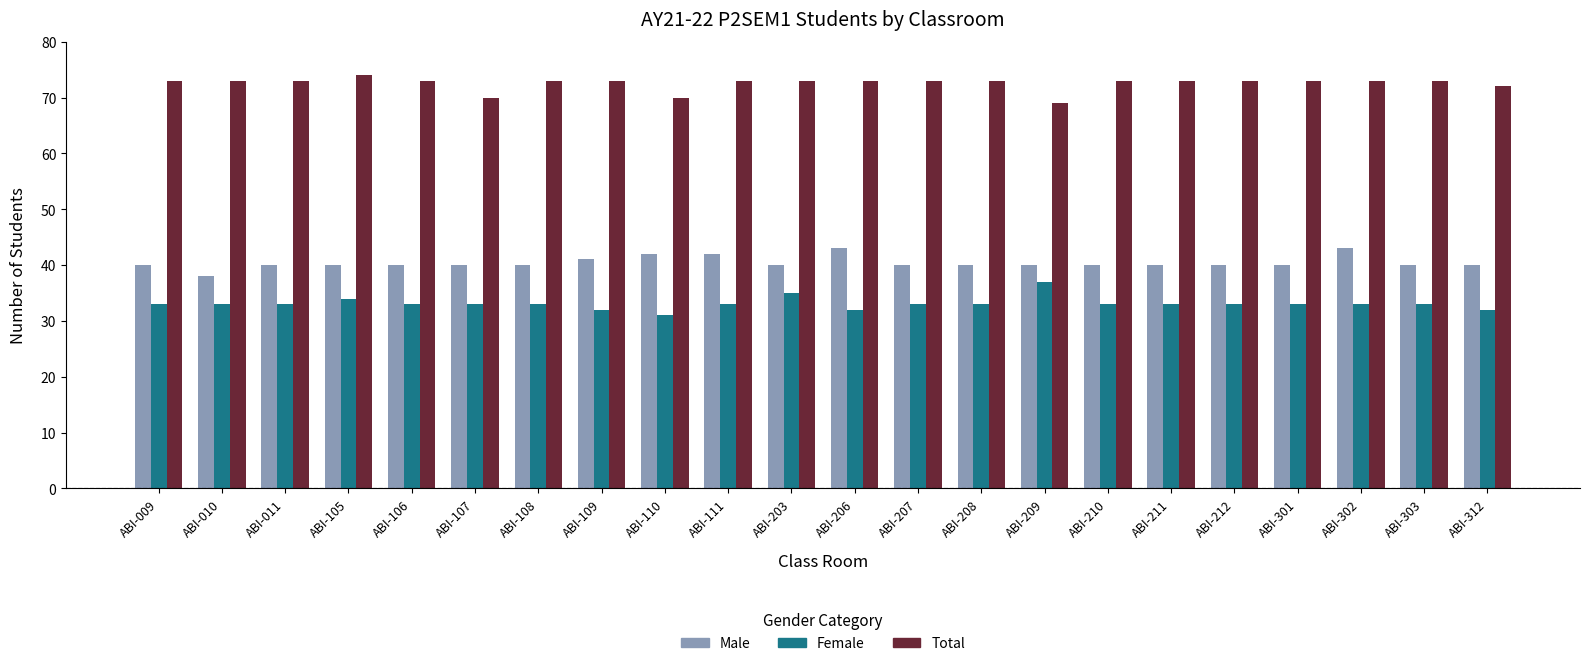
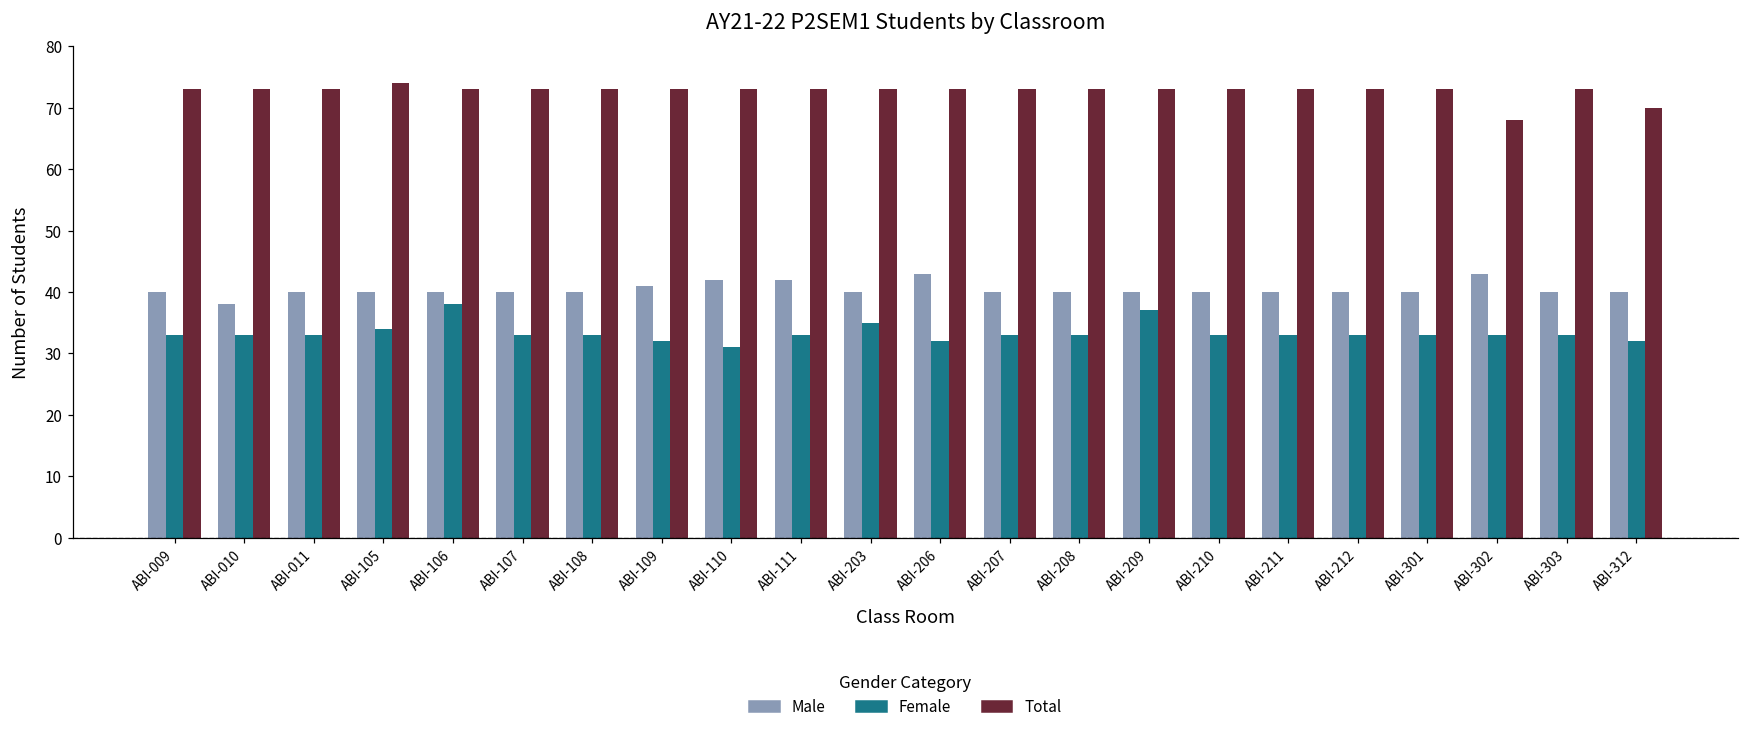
Female, ABI-106: 33 -> 38
Total, ABI-107: 70 -> 73
Total, ABI-110: 70 -> 73
Total, ABI-209: 69 -> 73
Total, ABI-302: 73 -> 68
Total, ABI-312: 72 -> 70
